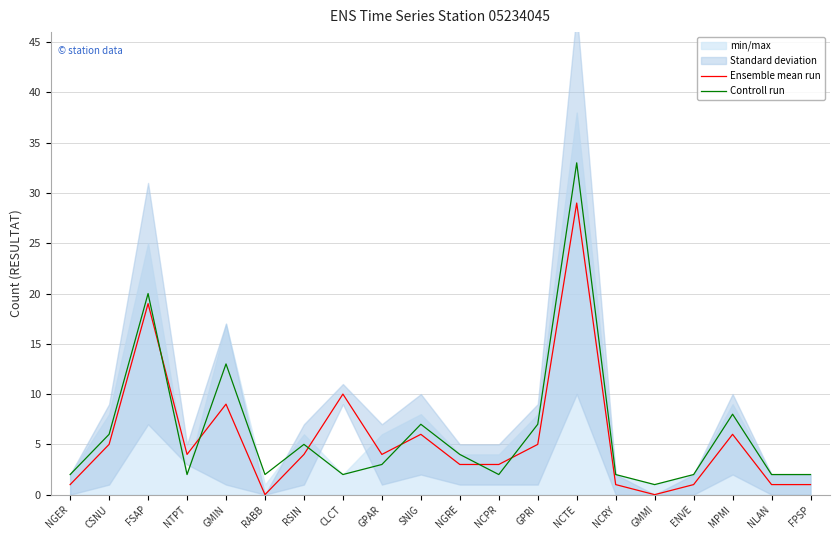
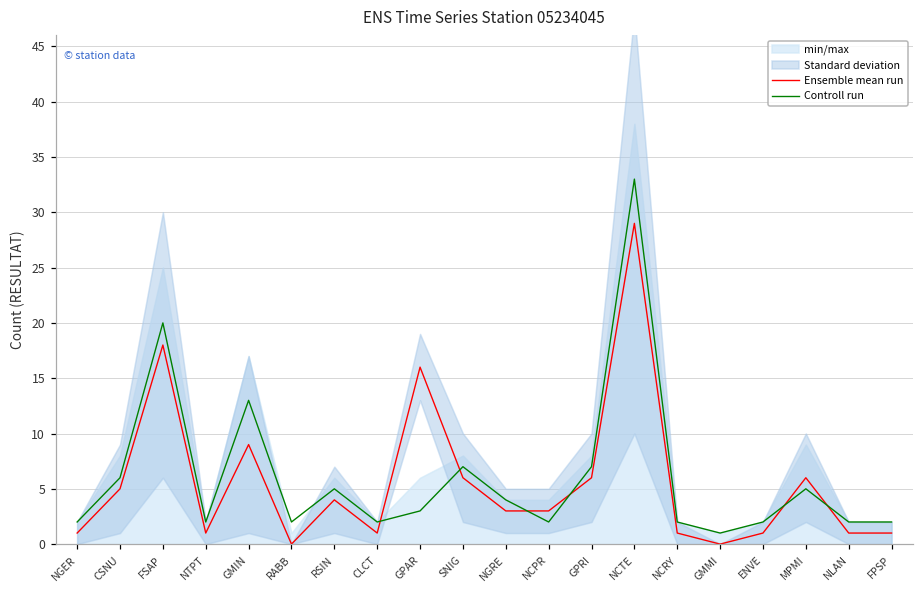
Ensemble mean run, FSAP: 19 -> 18
Ensemble mean run, NTPT: 4 -> 1
Ensemble mean run, CLCT: 10 -> 1
Ensemble mean run, GPAR: 4 -> 16
Ensemble mean run, GPRI: 5 -> 6
Controll run, MPMI: 8 -> 5
